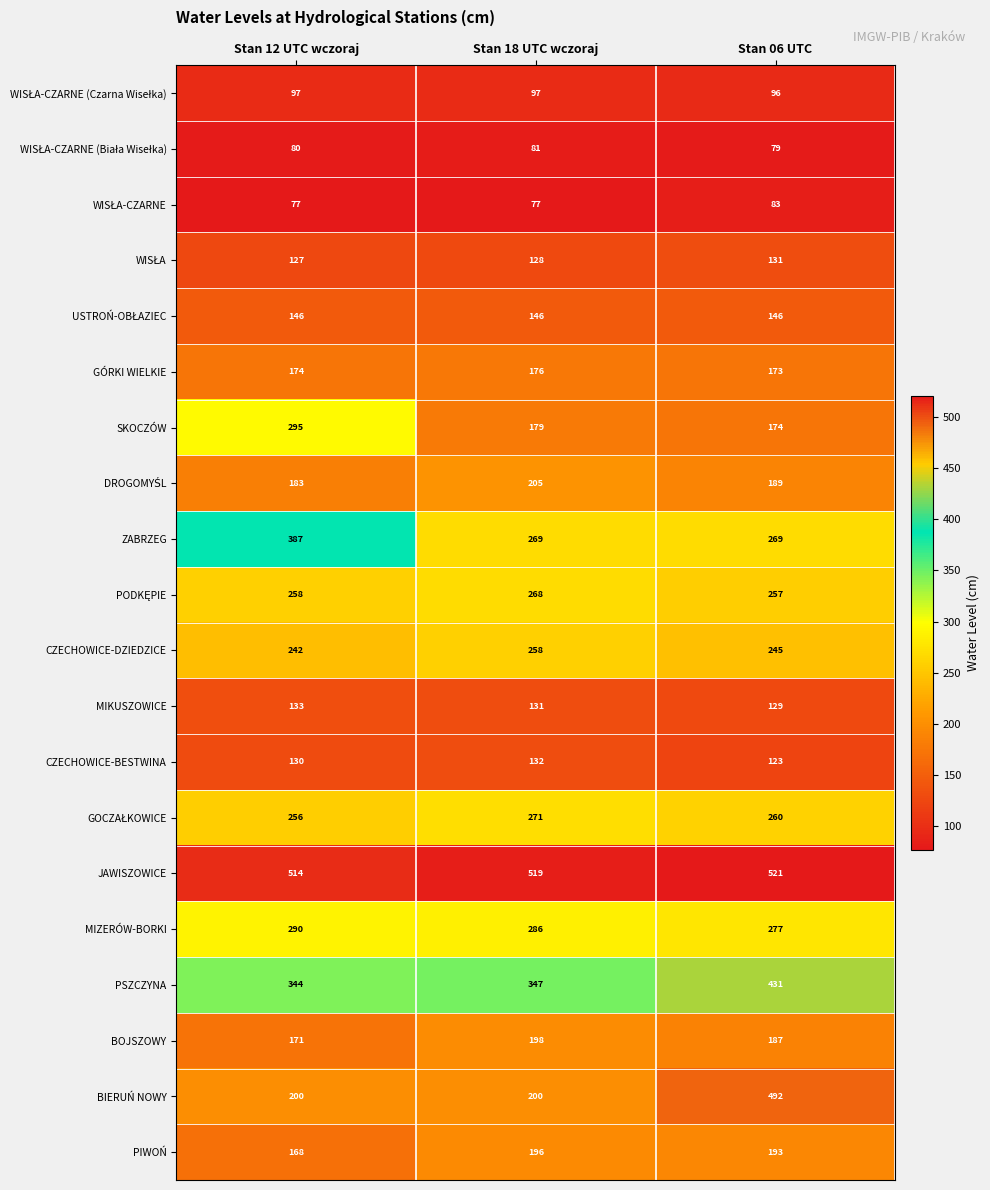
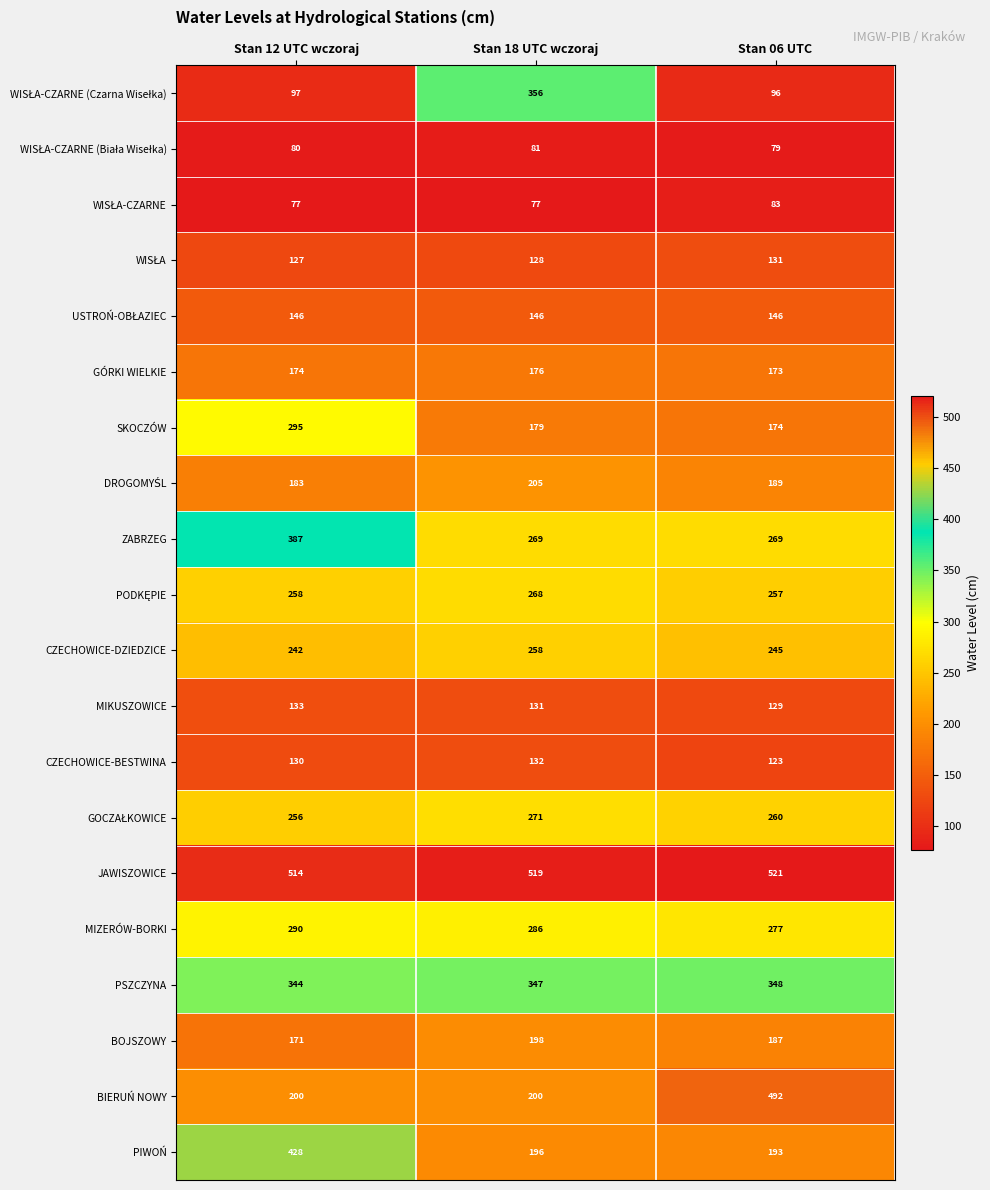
WISŁA-CZARNE (Czarna Wisełka), Stan 18 UTC wczoraj: 97 -> 356
PSZCZYNA, Stan 06 UTC: 431 -> 348
PIWOŃ, Stan 12 UTC wczoraj: 168 -> 428
